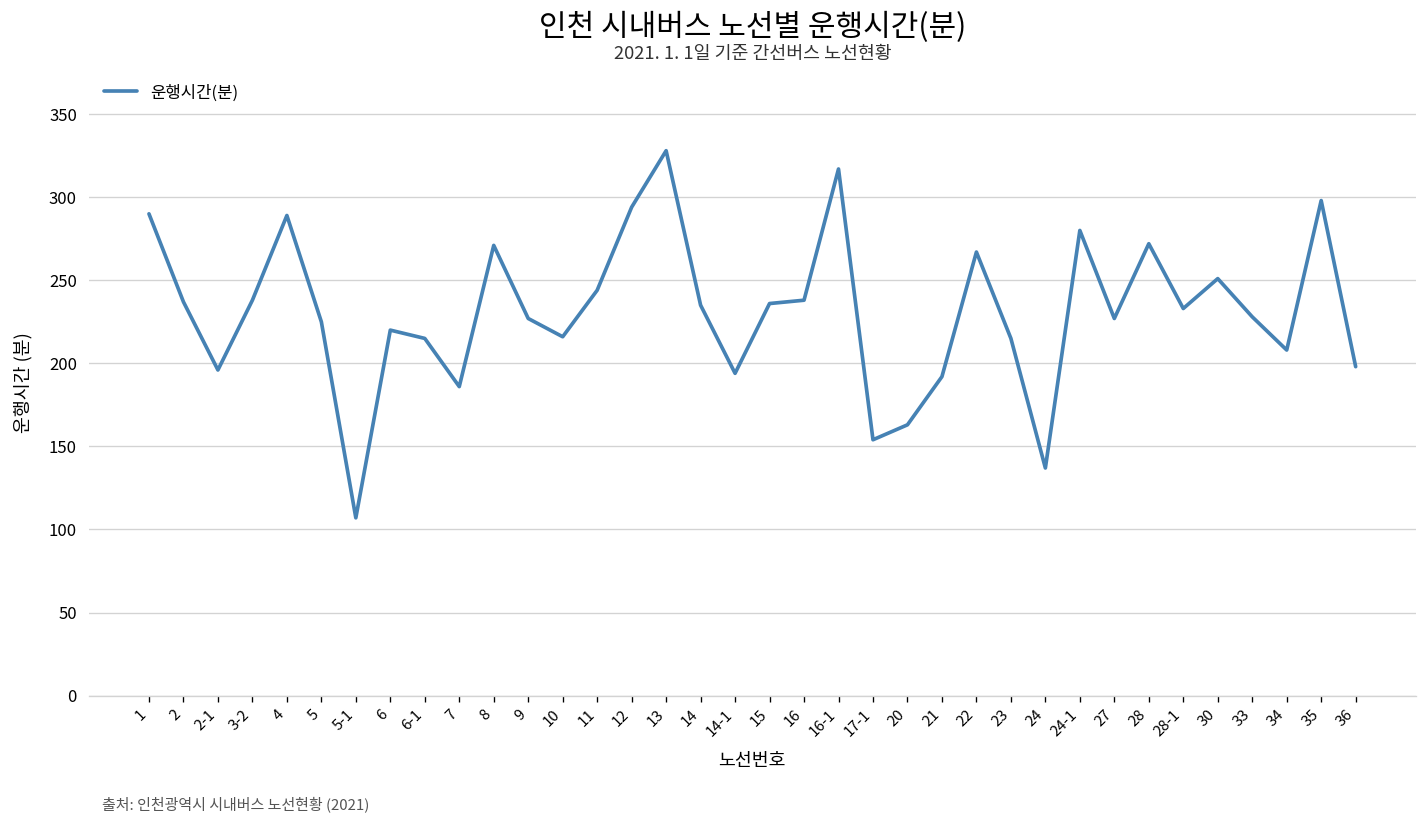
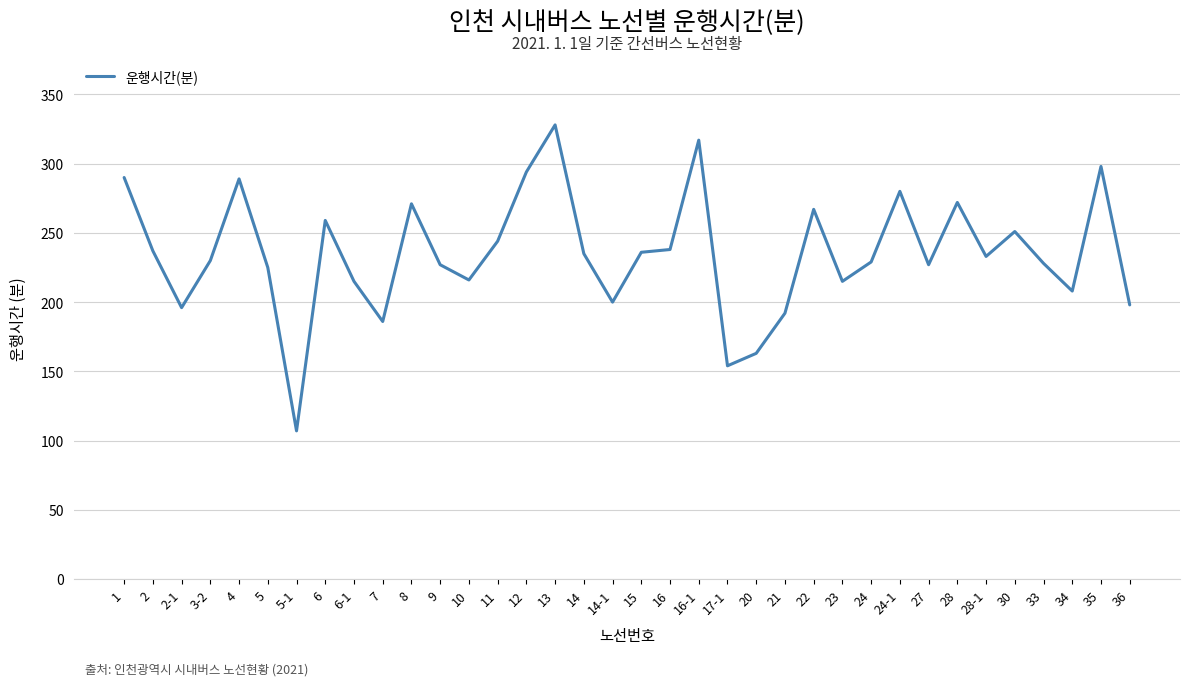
3-2: 238 -> 230
6: 220 -> 259
14-1: 194 -> 200
24: 137 -> 229
